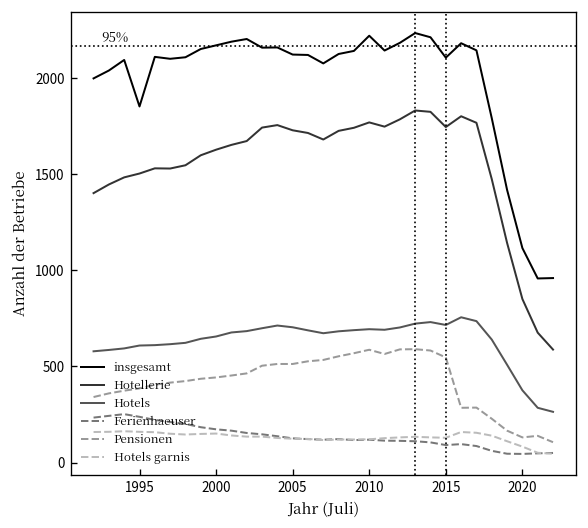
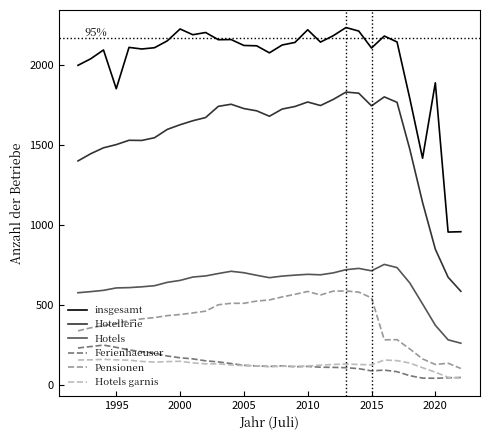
insgesamt, 2000: 2170 -> 2230
insgesamt, 2020: 1120 -> 1890
